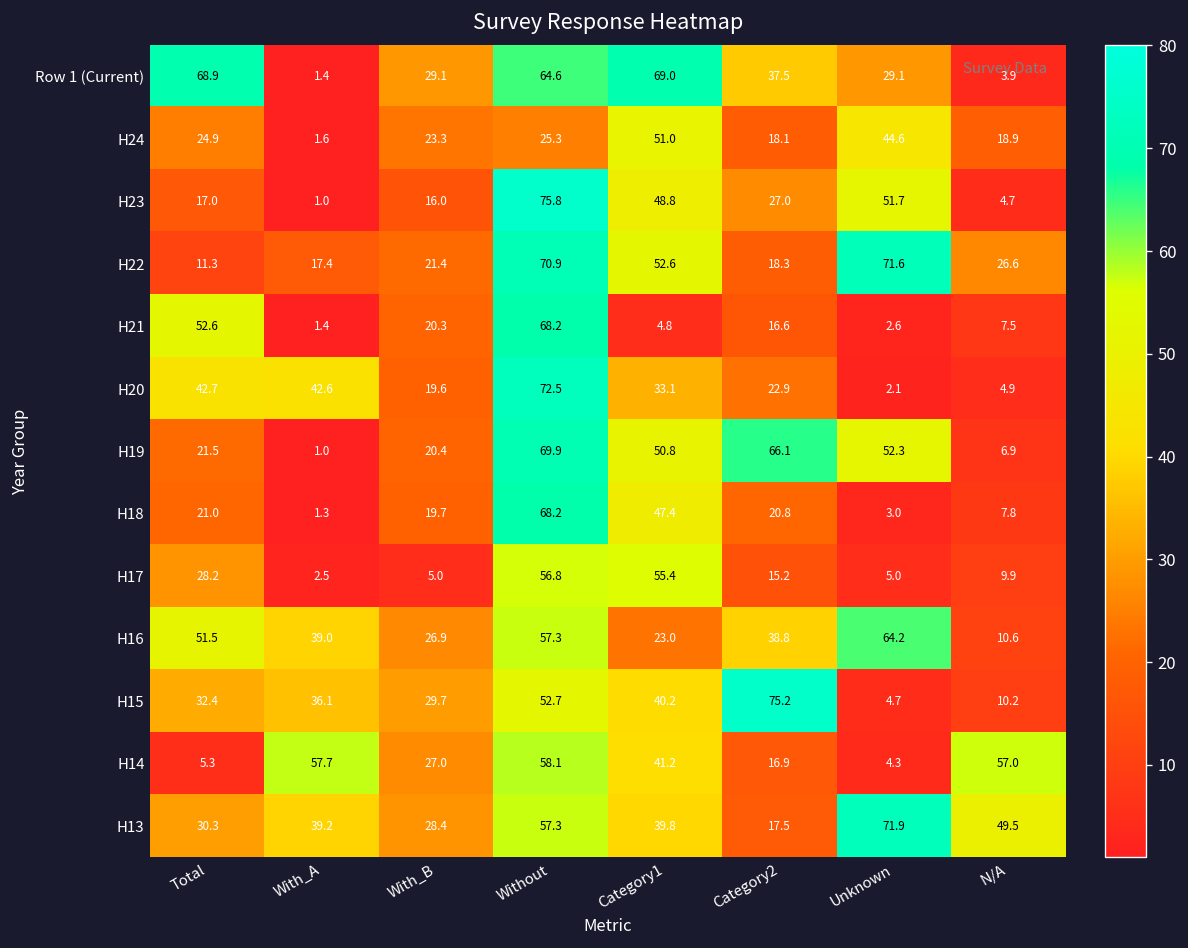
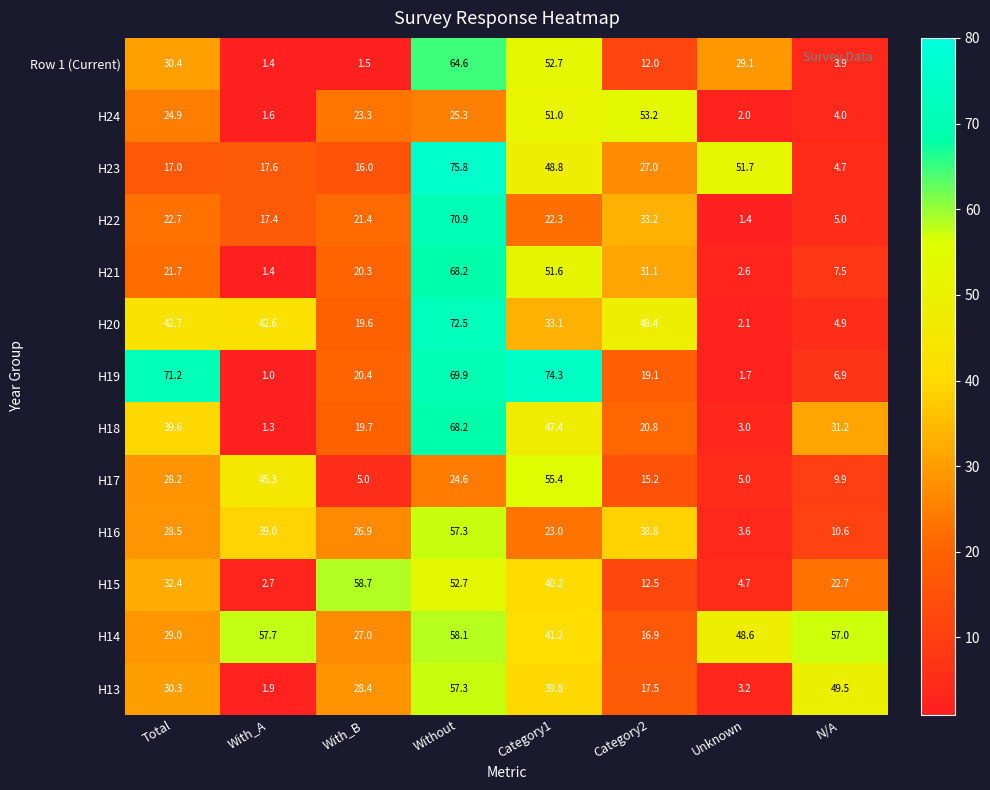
Row 1 (Current), Total: 68.9 -> 30.4
Row 1 (Current), With_B: 29.1 -> 1.5
Row 1 (Current), Category1: 69.0 -> 52.7
Row 1 (Current), Category2: 37.5 -> 12.0
H24, Category2: 18.1 -> 53.2
H24, Unknown: 44.6 -> 2.0
H24, N/A: 18.9 -> 4.0
H23, With_A: 1.0 -> 17.6
H22, Total: 11.3 -> 22.7
H22, Category1: 52.6 -> 22.3
H22, Category2: 18.3 -> 33.2
H22, Unknown: 71.6 -> 1.4
H22, N/A: 26.6 -> 5.0
H21, Total: 52.6 -> 21.7
H21, Category1: 4.8 -> 51.6
H21, Category2: 16.6 -> 31.1
H20, Category2: 22.9 -> 48.4
H19, Total: 21.5 -> 71.2
H19, Category1: 50.8 -> 74.3
H19, Category2: 66.1 -> 19.1
H19, Unknown: 52.3 -> 1.7
H18, Total: 21.0 -> 39.6
H18, N/A: 7.8 -> 31.2
H17, With_A: 2.5 -> 45.3
H17, Without: 56.8 -> 24.6
H16, Total: 51.5 -> 28.5
H16, Unknown: 64.2 -> 3.6
H15, With_A: 36.1 -> 2.7
H15, With_B: 29.7 -> 58.7
H15, Category2: 75.2 -> 12.5
H15, N/A: 10.2 -> 22.7
H14, Total: 5.3 -> 29.0
H14, Unknown: 4.3 -> 48.6
H13, With_A: 39.2 -> 1.9
H13, Unknown: 71.9 -> 3.2
